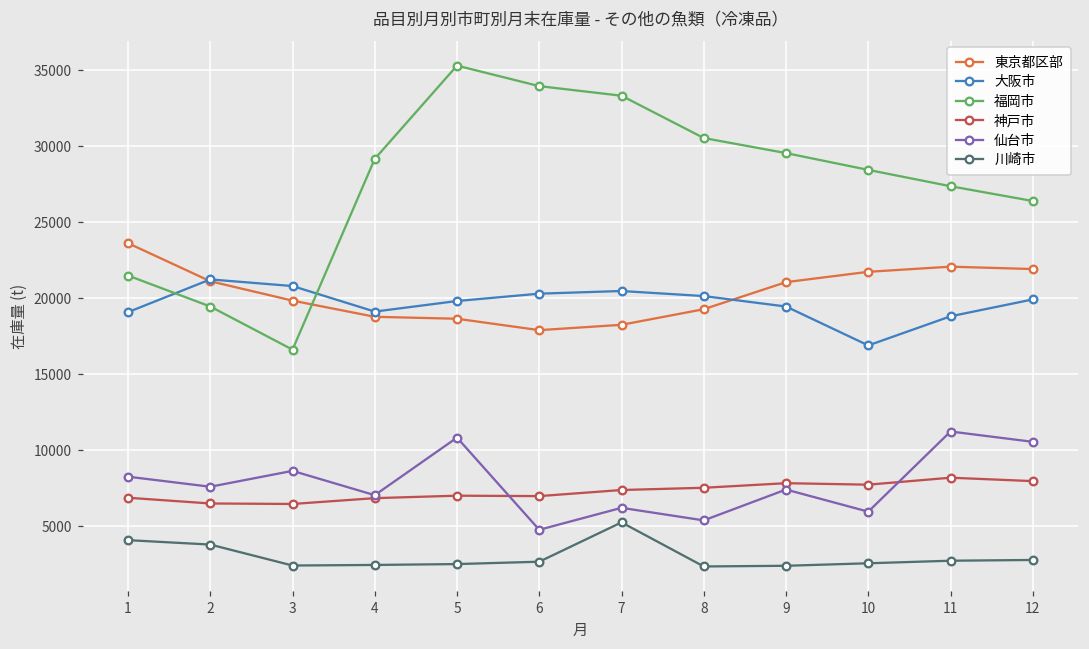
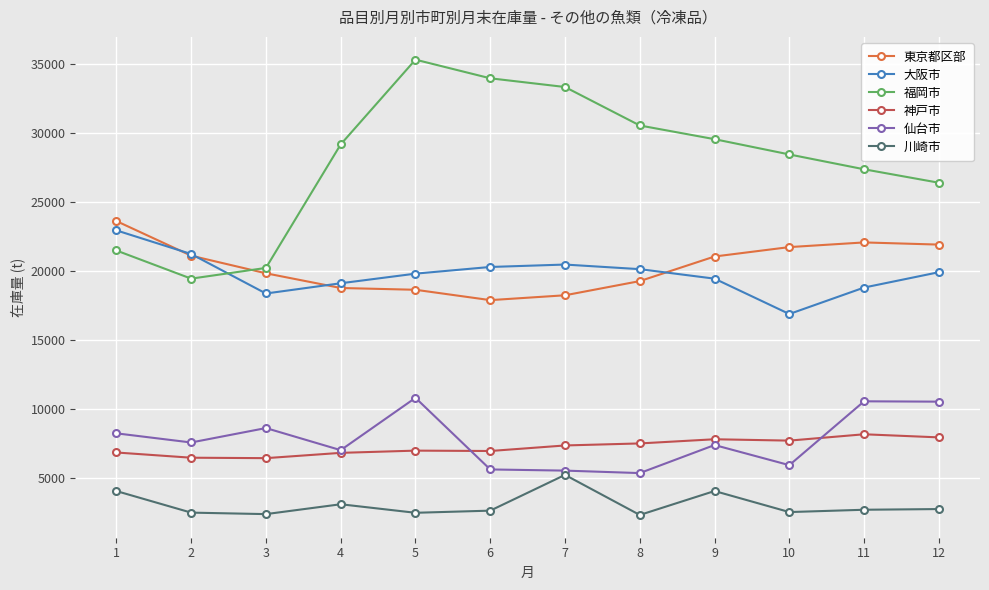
大阪市, 1: 19100 -> 22900
川崎市, 2: 3800 -> 2500
大阪市, 3: 20800 -> 18400
福岡市, 3: 16600 -> 20200
川崎市, 4: 2400 -> 3100
仙台市, 6: 4800 -> 5600
仙台市, 7: 6200 -> 5600
川崎市, 9: 2400 -> 4100
仙台市, 11: 11200 -> 10600
